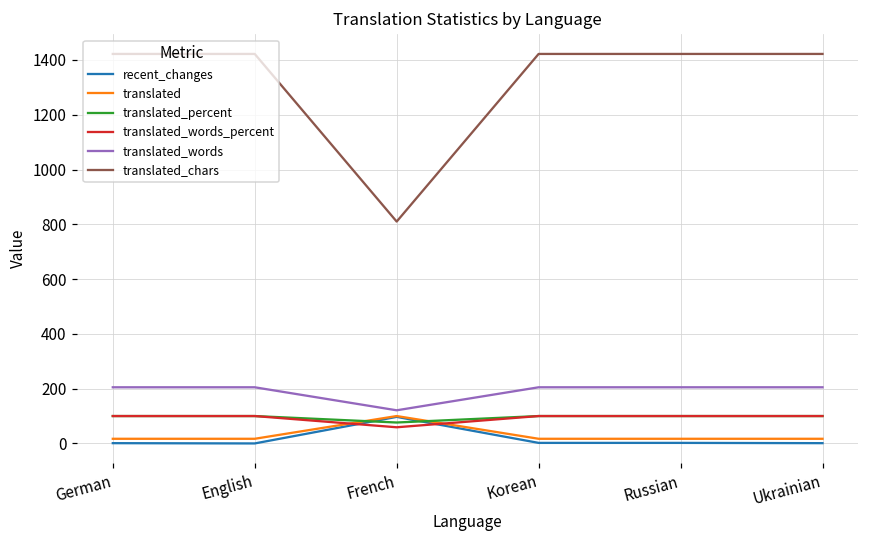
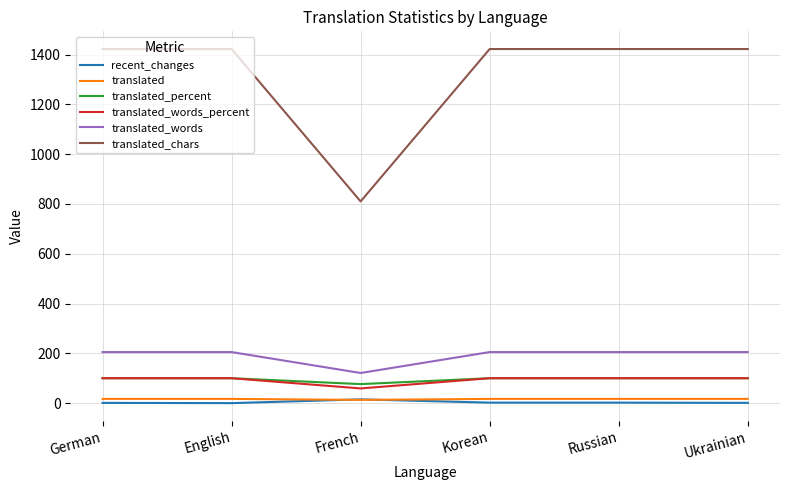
recent_changes, French: 100 -> 20
translated, French: 100 -> 10
